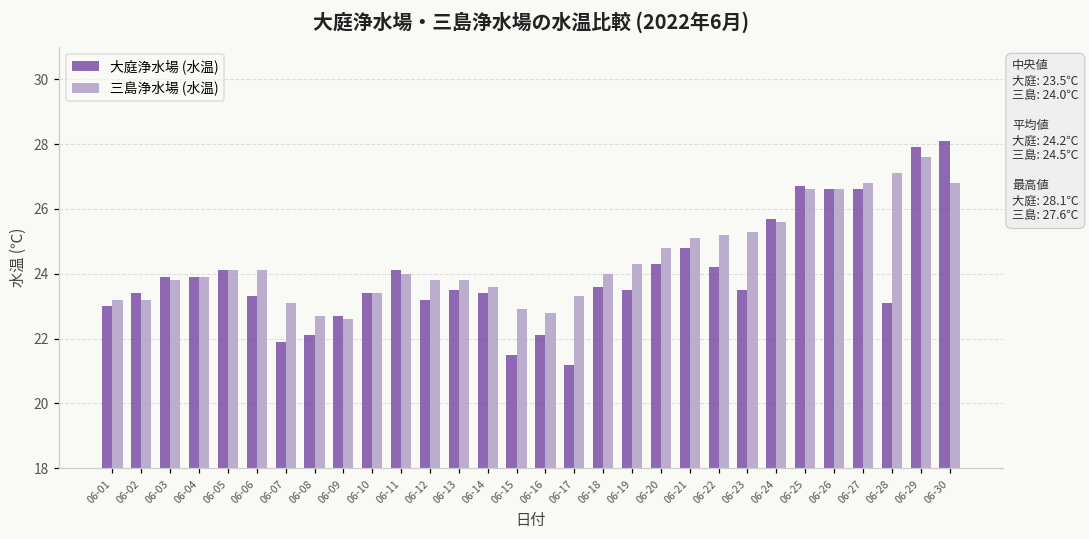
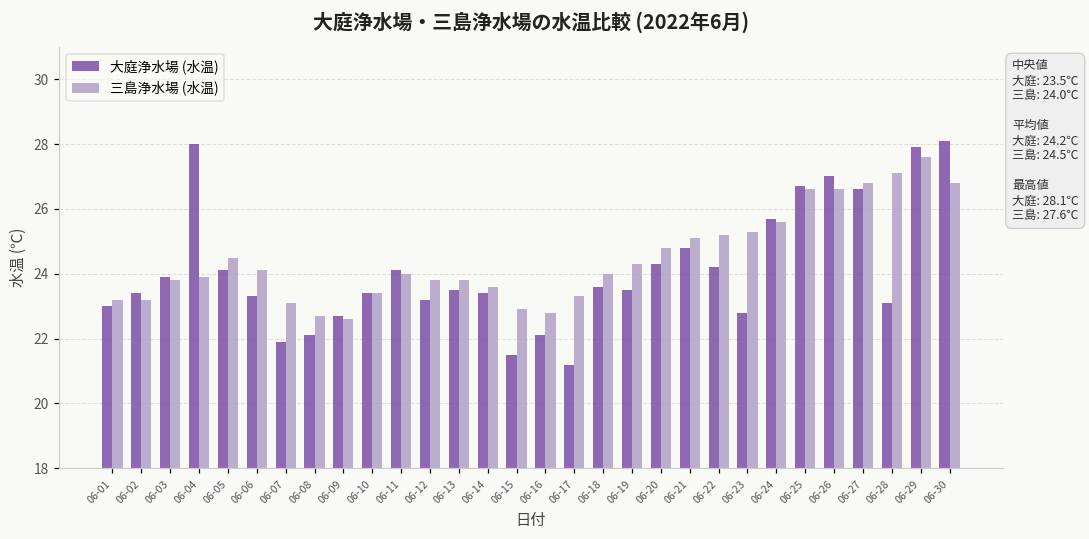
大庭浄水場 (水温), 06-04: 23.9 -> 28.0
三島浄水場 (水温), 06-05: 24.1 -> 24.5
大庭浄水場 (水温), 06-23: 23.5 -> 22.8
大庭浄水場 (水温), 06-26: 26.6 -> 27.0
